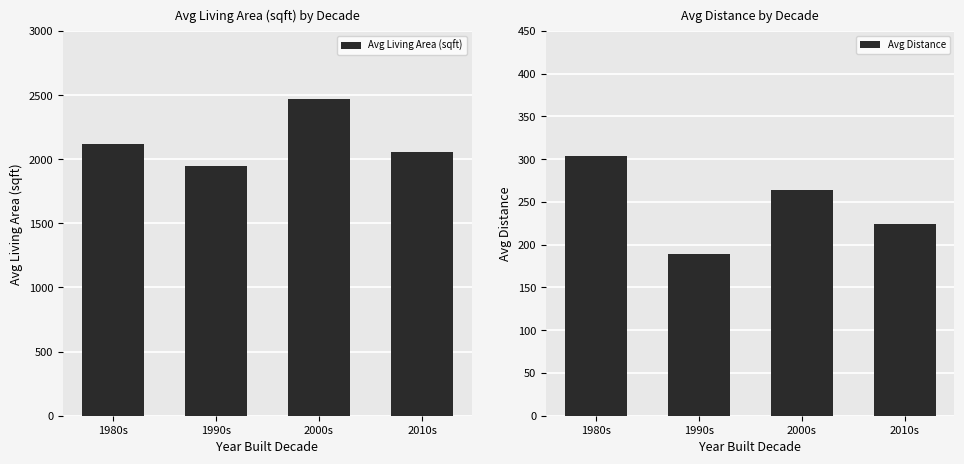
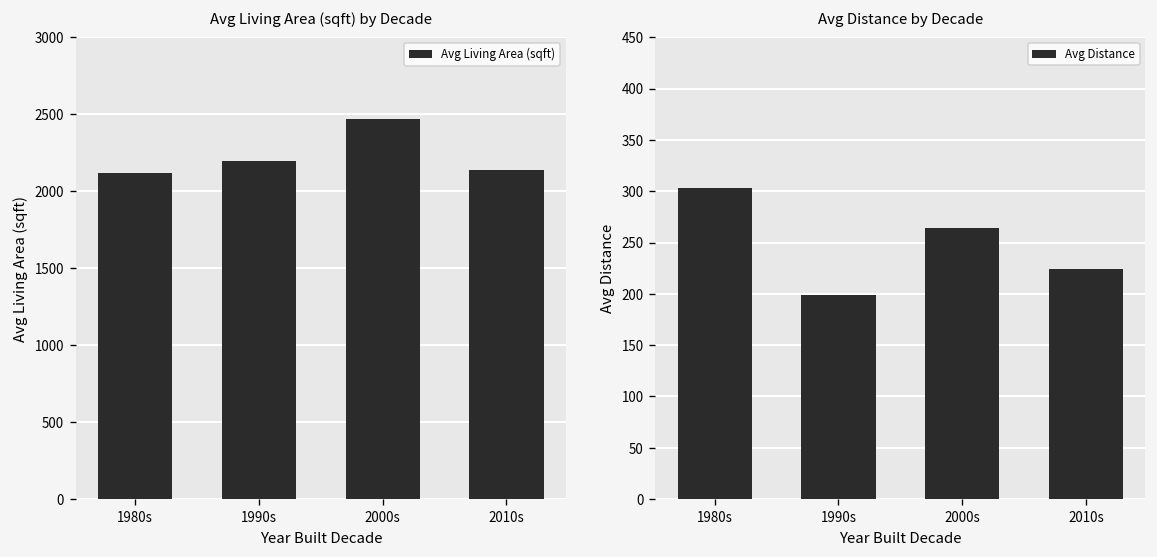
Avg Living Area (sqft) by Decade, 1990s: 1950 -> 2200
Avg Living Area (sqft) by Decade, 2010s: 2050 -> 2140
Avg Distance by Decade, 1990s: 190 -> 200
